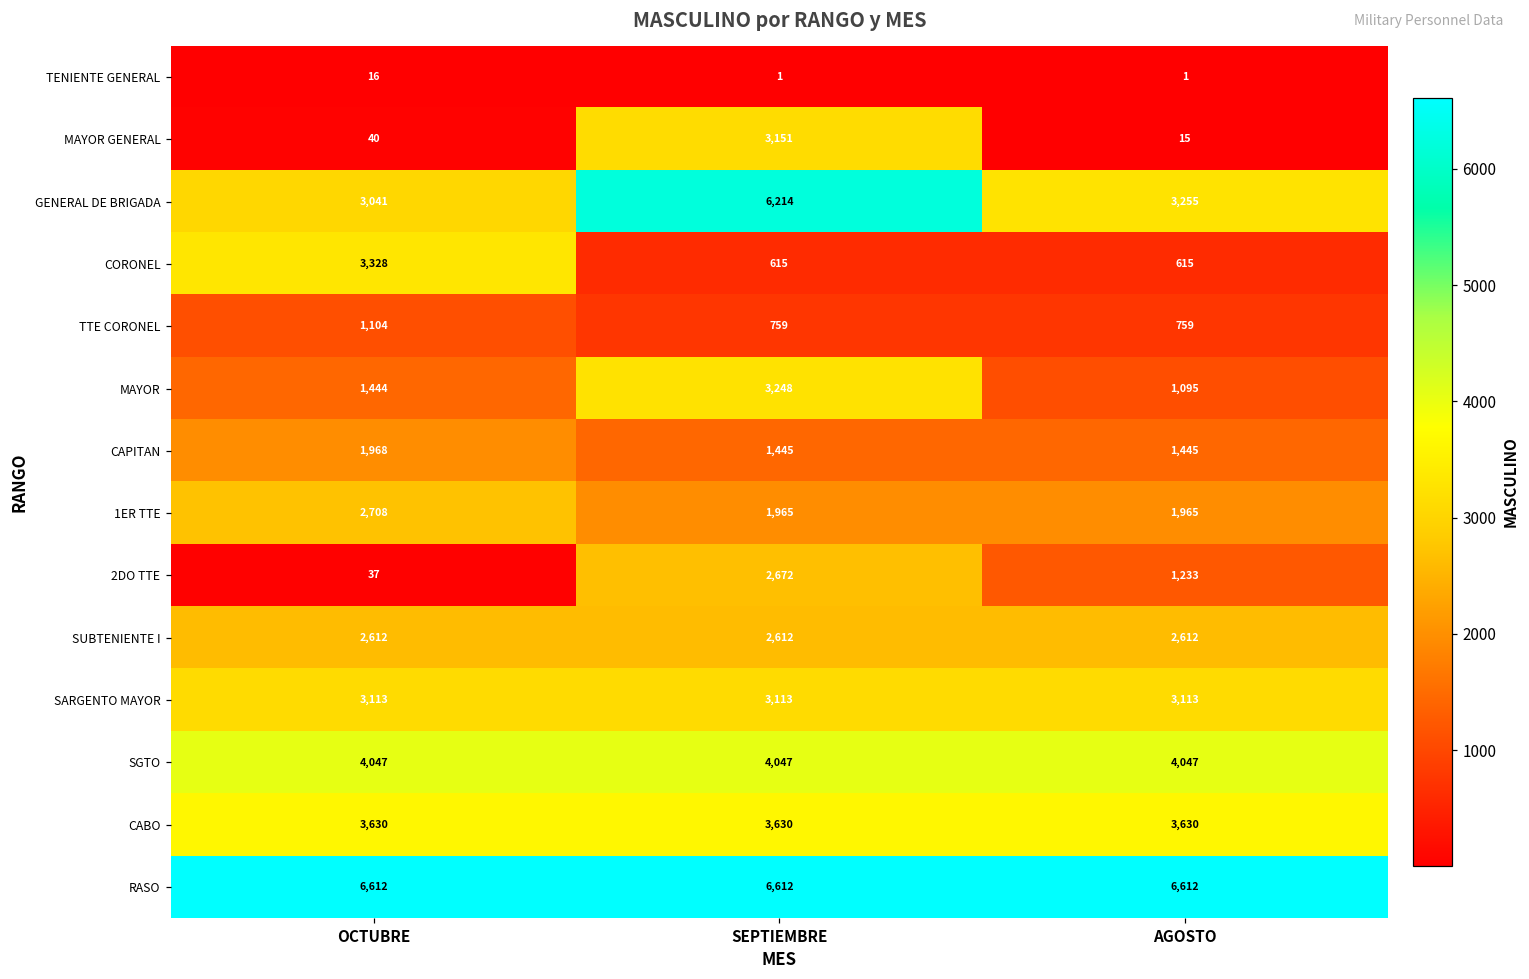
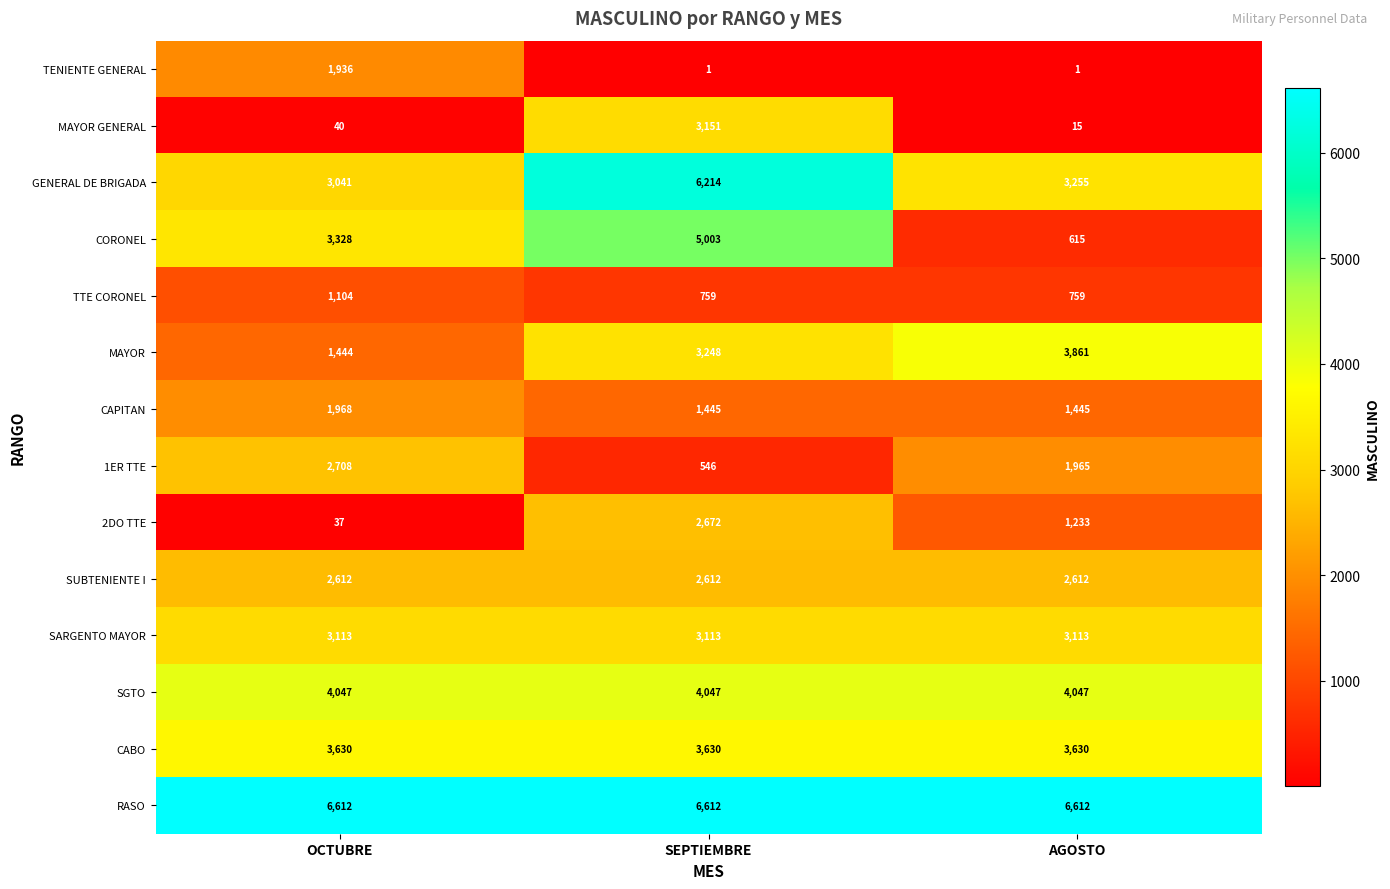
TENIENTE GENERAL, OCTUBRE: 16 -> 1,936
CORONEL, SEPTIEMBRE: 615 -> 5,003
MAYOR, AGOSTO: 1,095 -> 3,861
1ER TTE, SEPTIEMBRE: 1,965 -> 546
